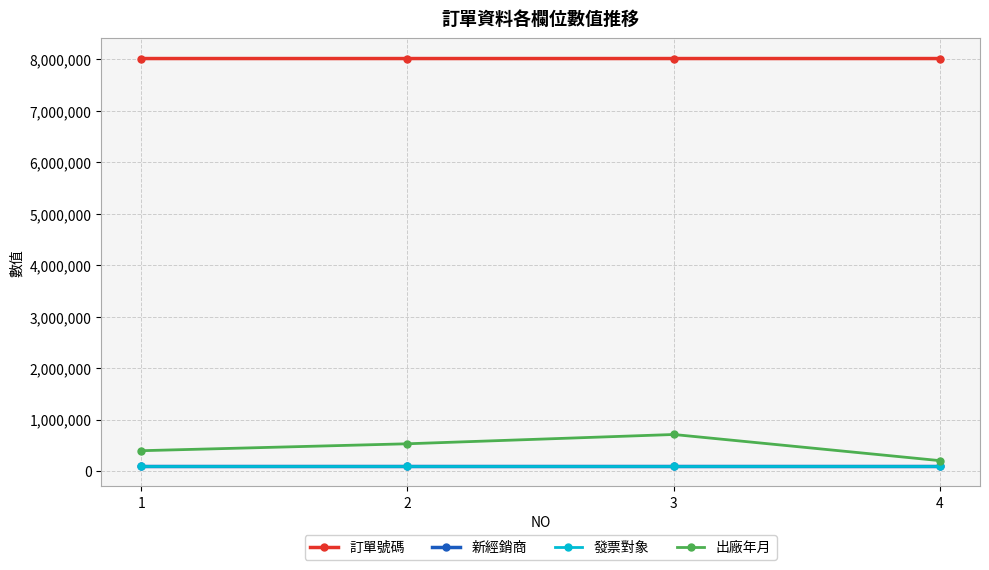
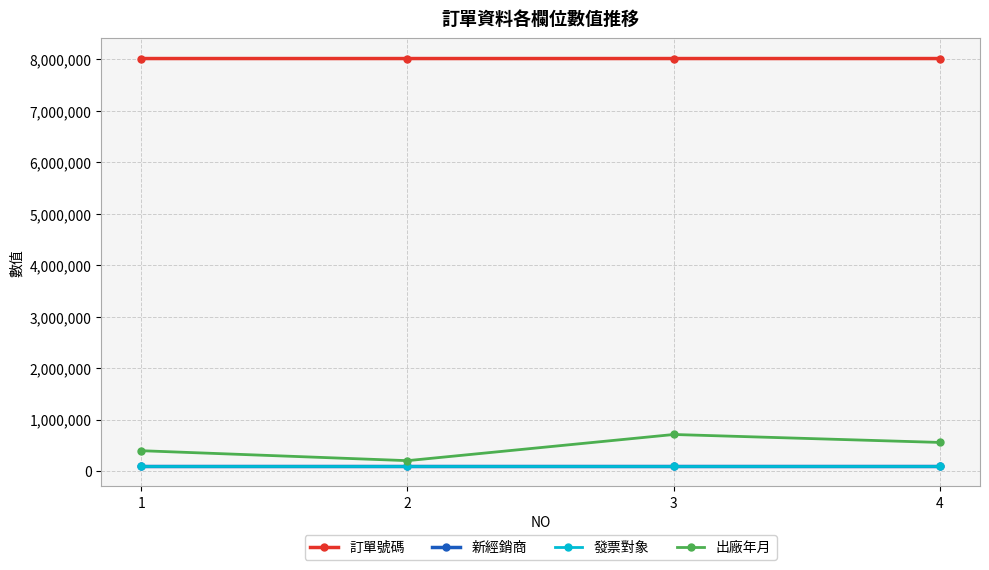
出廠年月, 2: 500,000 -> 200,000
出廠年月, 4: 200,000 -> 600,000
